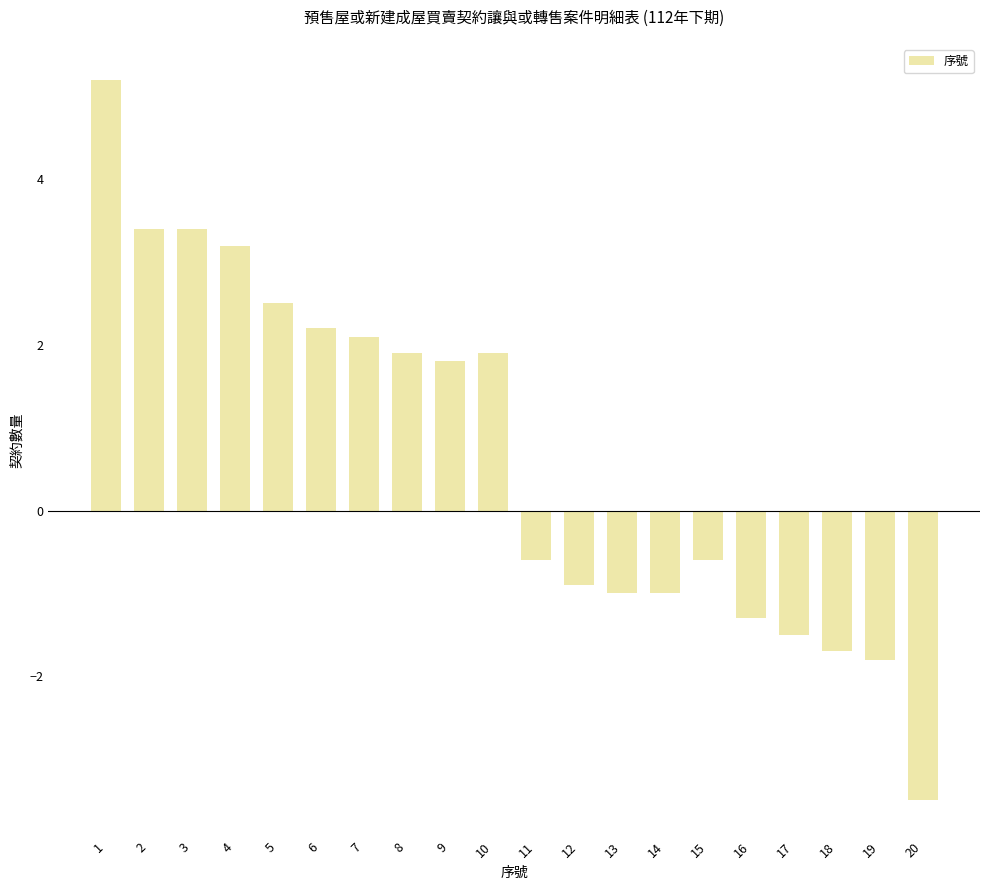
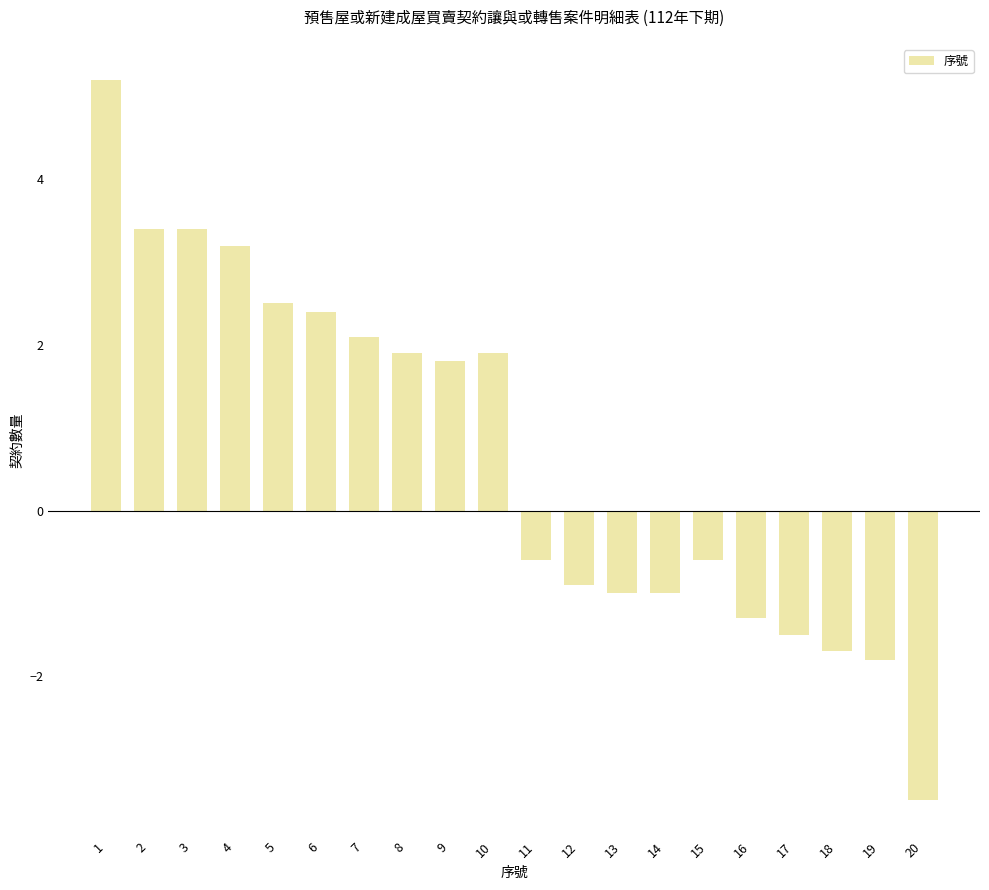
6: 2.2 -> 2.4
